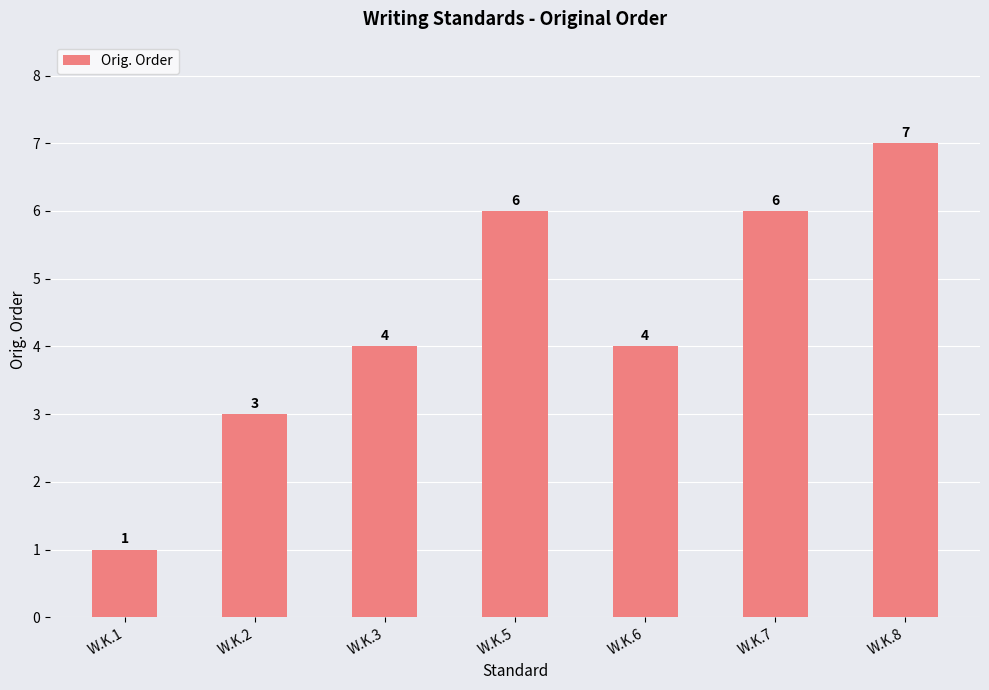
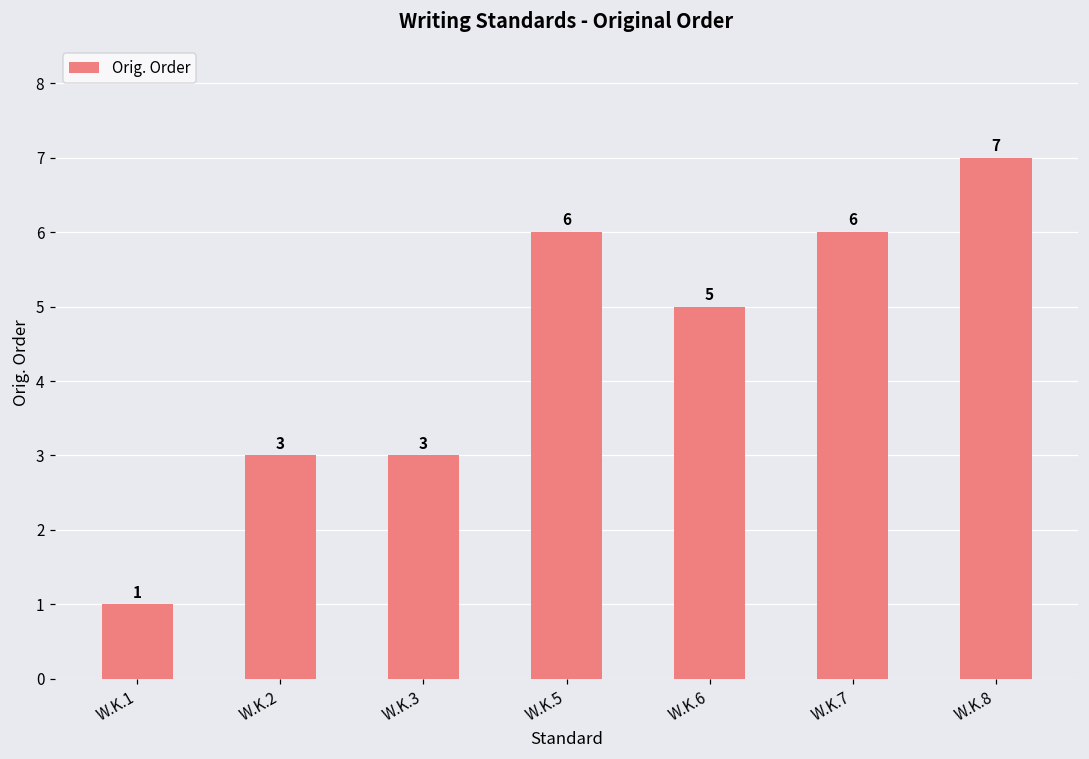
W.K.3: 4 -> 3
W.K.6: 4 -> 5
